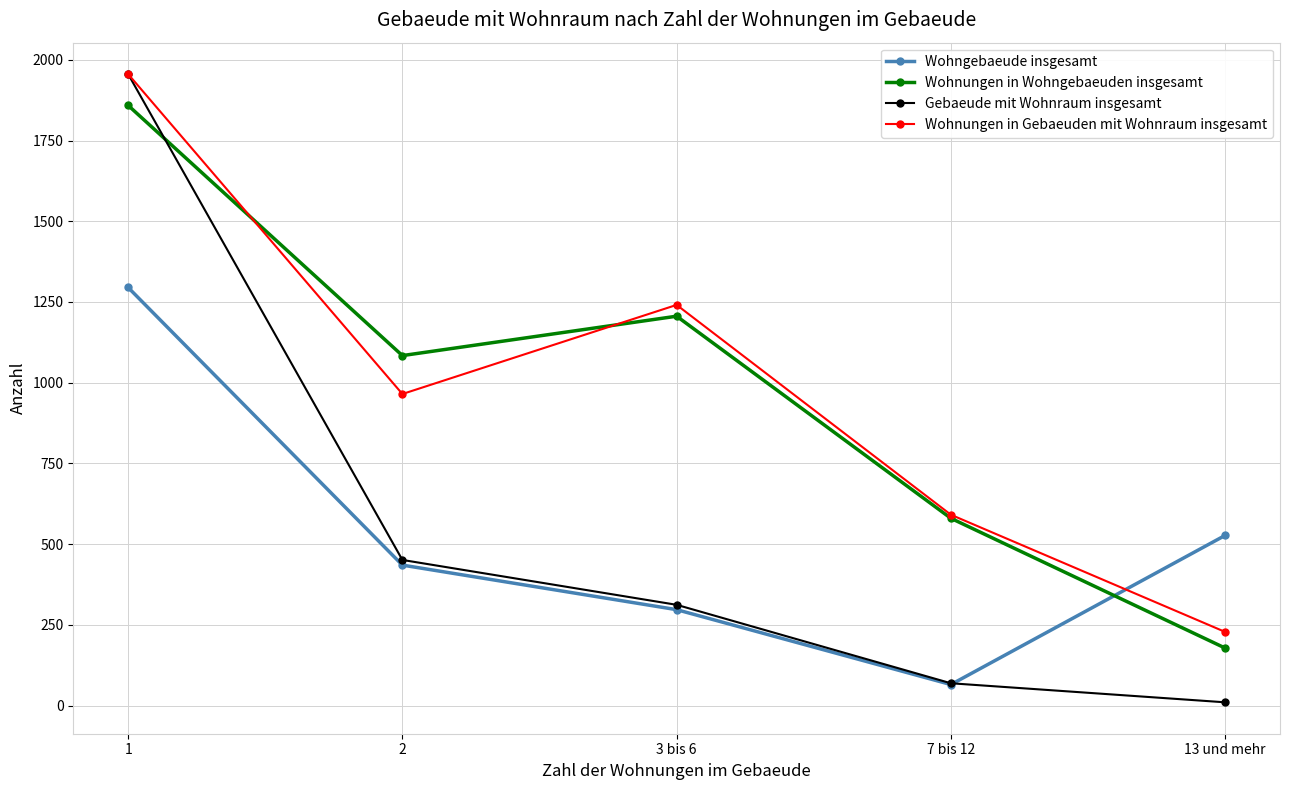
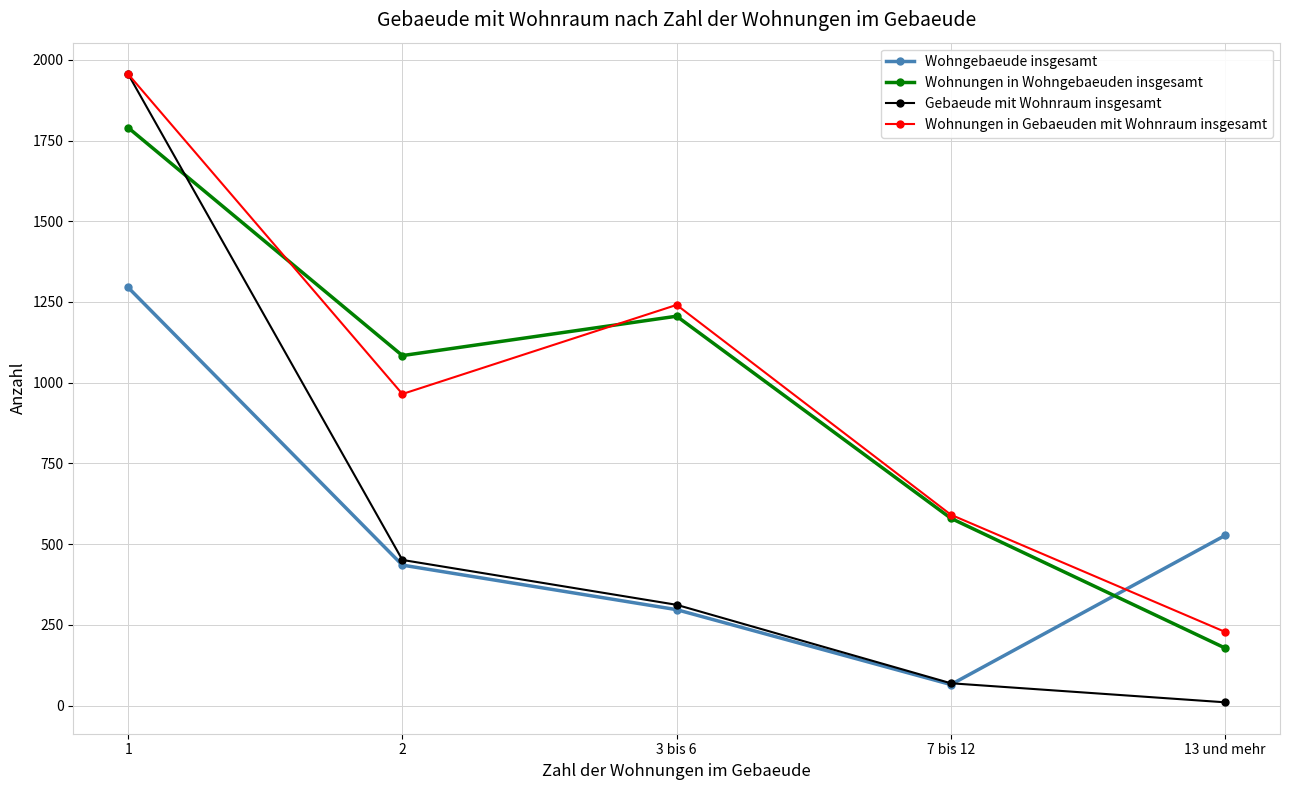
Wohnungen in Wohngebaeuden insgesamt, 1: 1860 -> 1790
